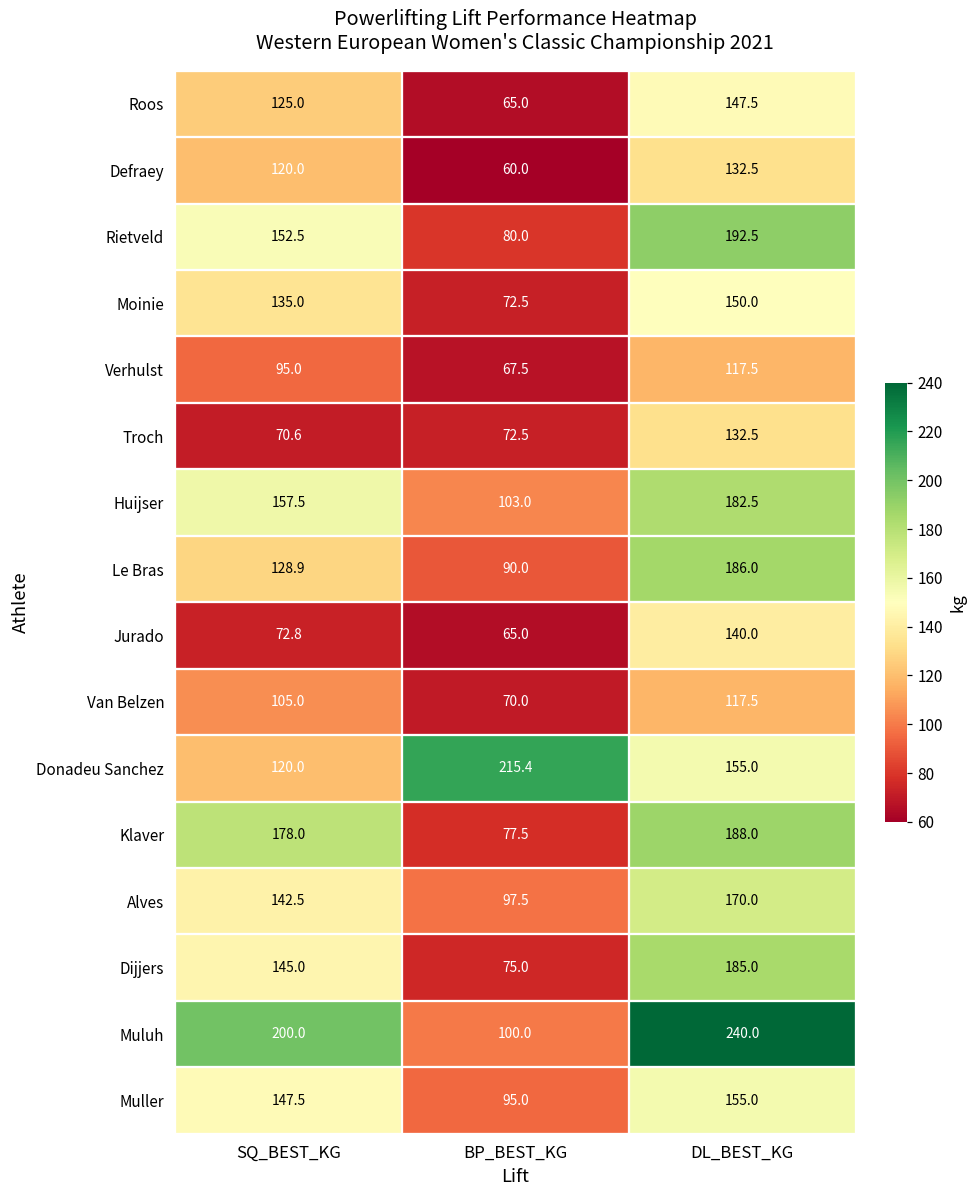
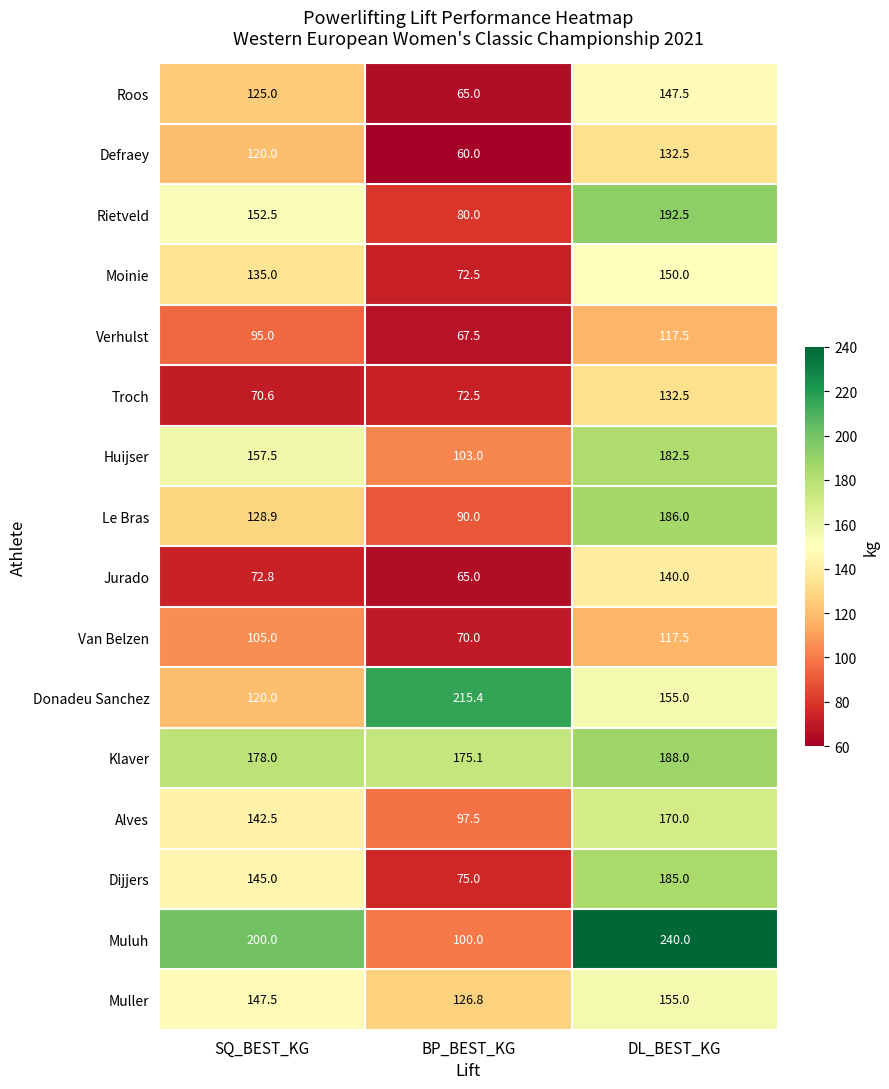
Klaver, BP_BEST_KG: 77.5 -> 175.1
Muller, BP_BEST_KG: 95.0 -> 126.8
